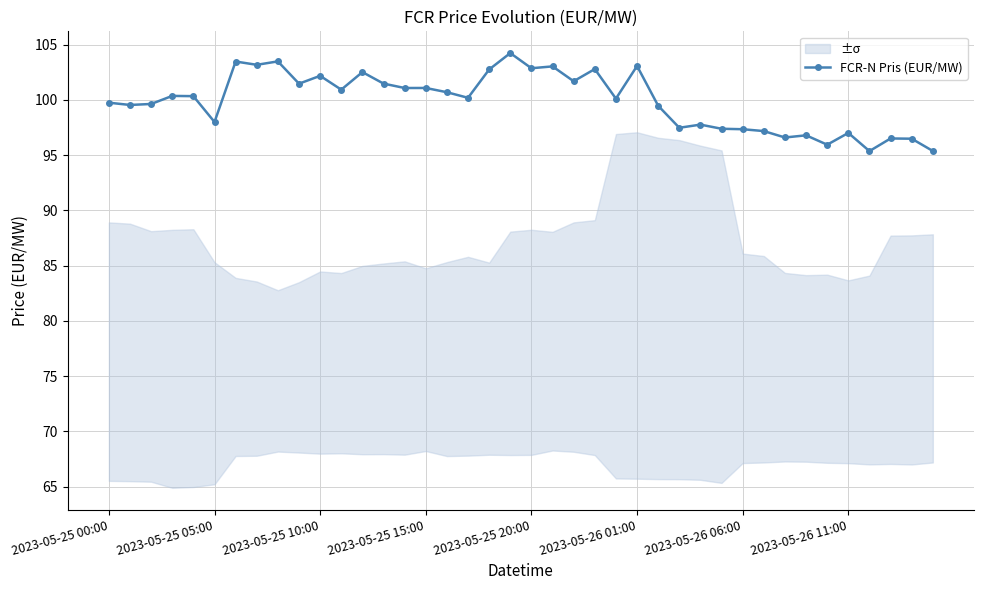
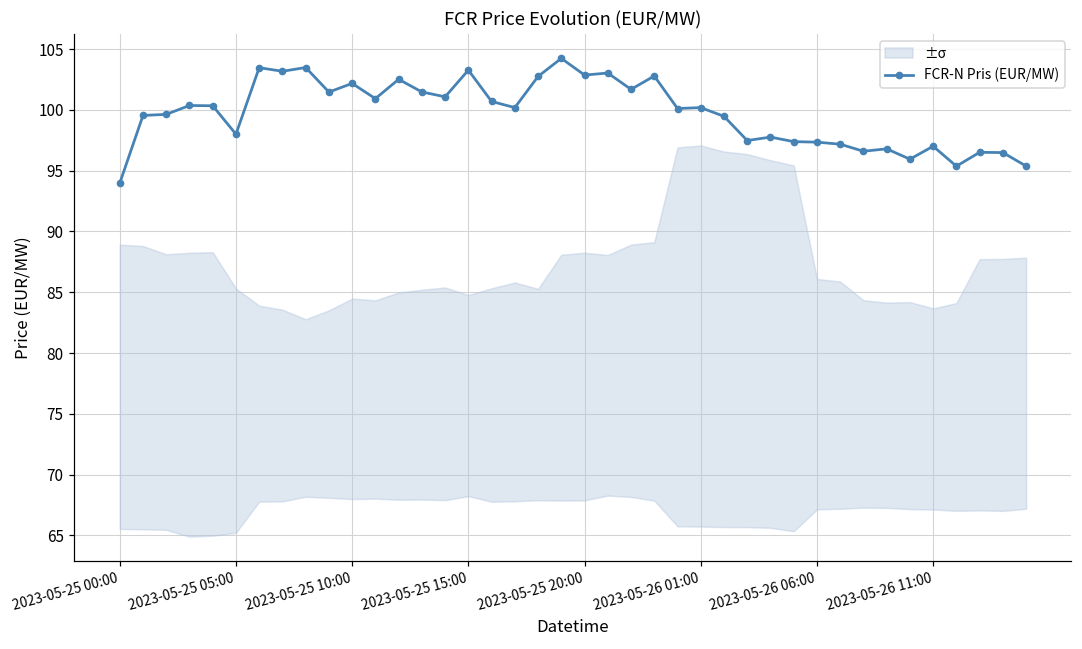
FCR-N Pris (EUR/MW), 2023-05-25 00:00: 99.7 -> 94.0
FCR-N Pris (EUR/MW), 2023-05-25 15:00: 101.1 -> 103.3
FCR-N Pris (EUR/MW), 2023-05-26 01:00: 103.1 -> 100.2
